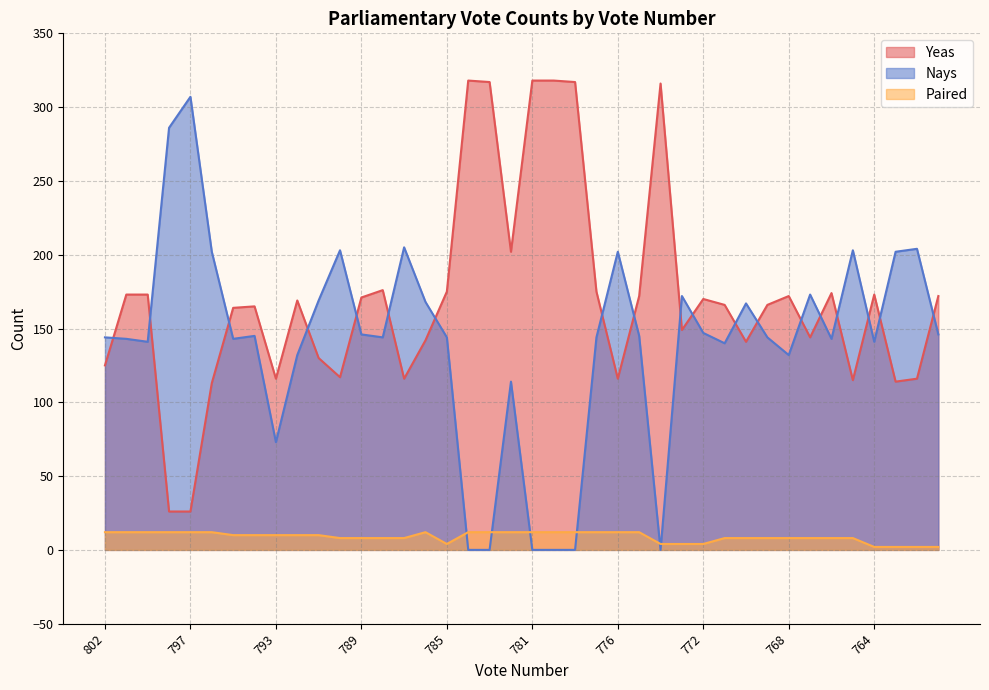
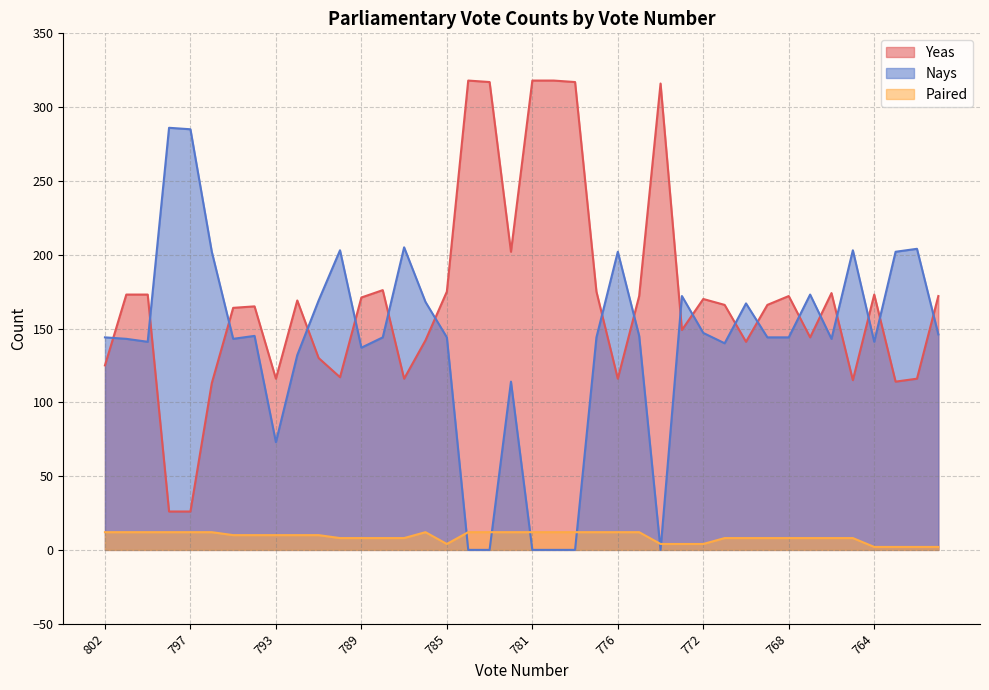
Nays, 797: 307 -> 285
Nays, 789: 146 -> 137
Nays, 768: 132 -> 144
